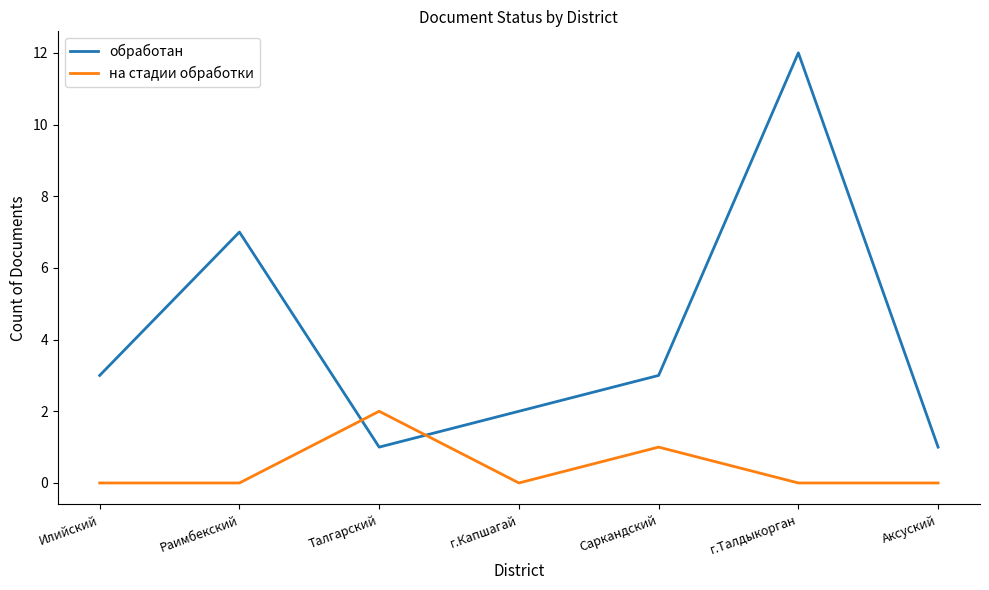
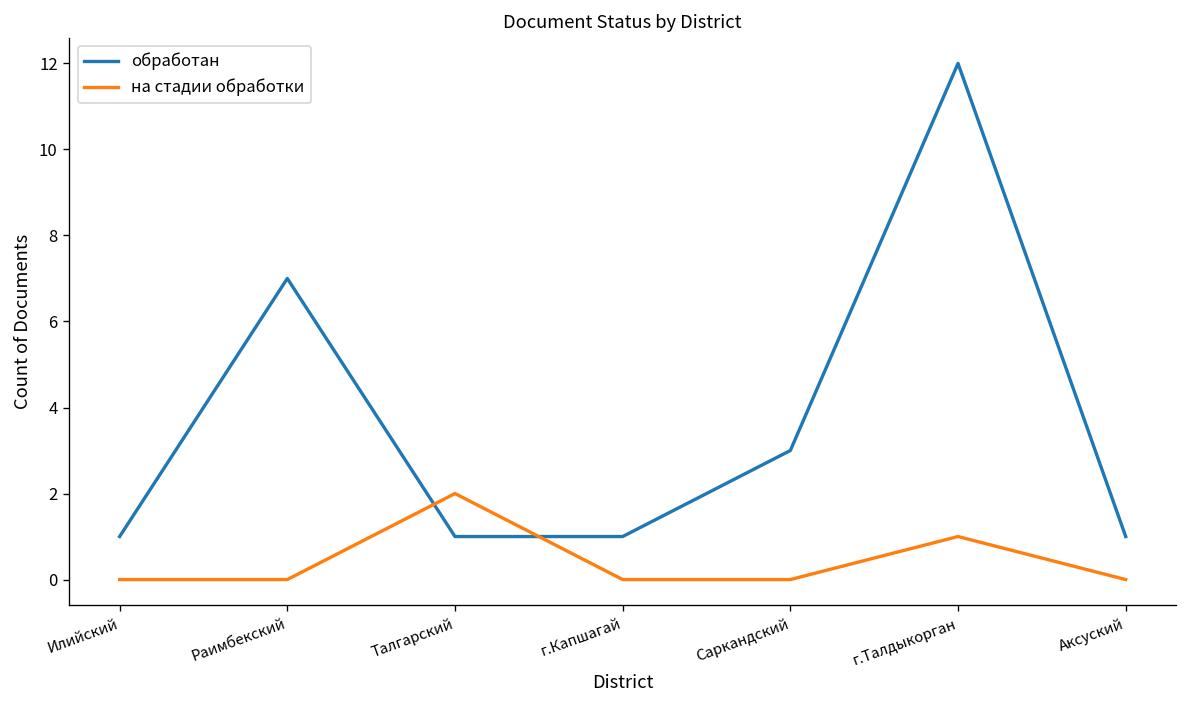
обработан, Илийский: 3 -> 1
обработан, г.Капшагай: 2 -> 1
на стадии обработки, Саркандский: 1 -> 0
на стадии обработки, г.Талдыкорган: 0 -> 1
